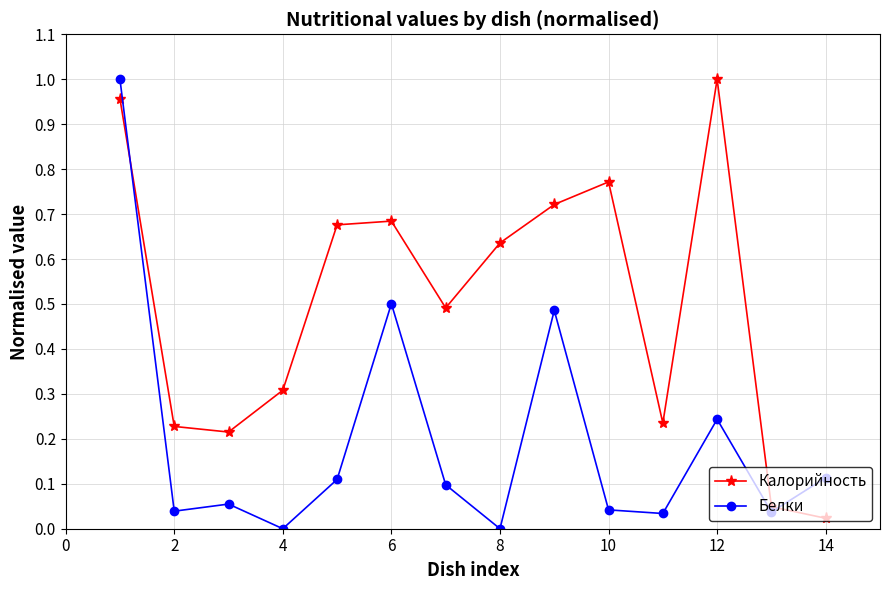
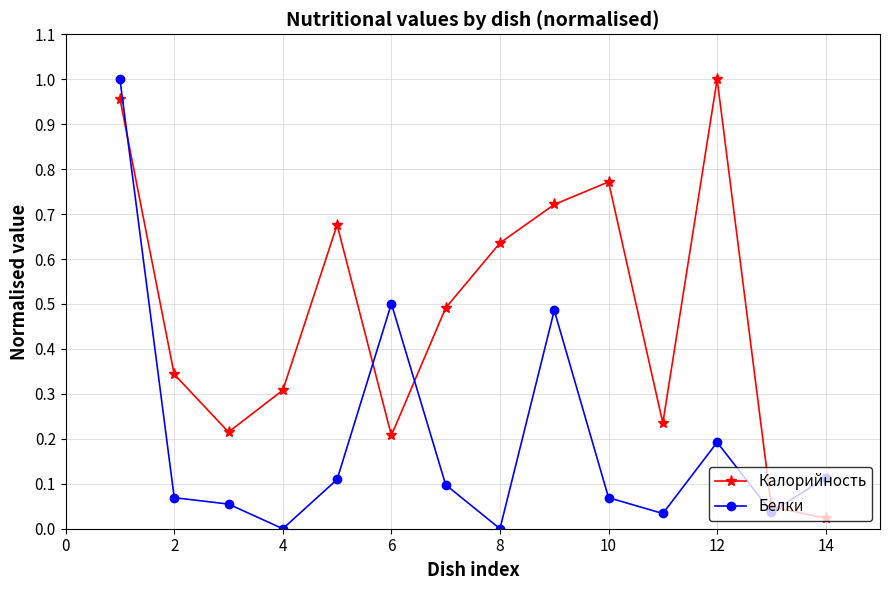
Калорийность, 2: 0.23 -> 0.34
Белки, 2: 0.04 -> 0.07
Калорийность, 6: 0.68 -> 0.21
Белки, 10: 0.04 -> 0.07
Белки, 12: 0.24 -> 0.19
